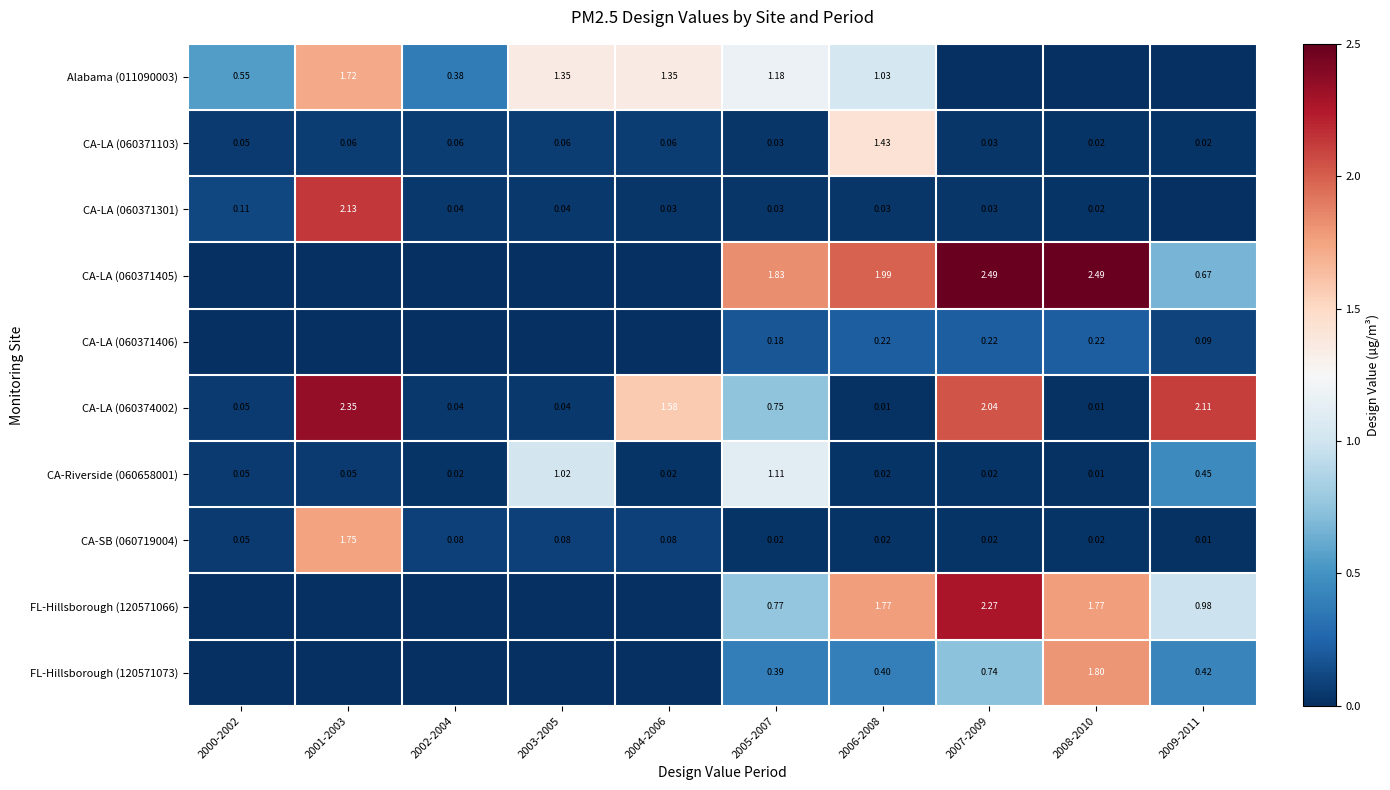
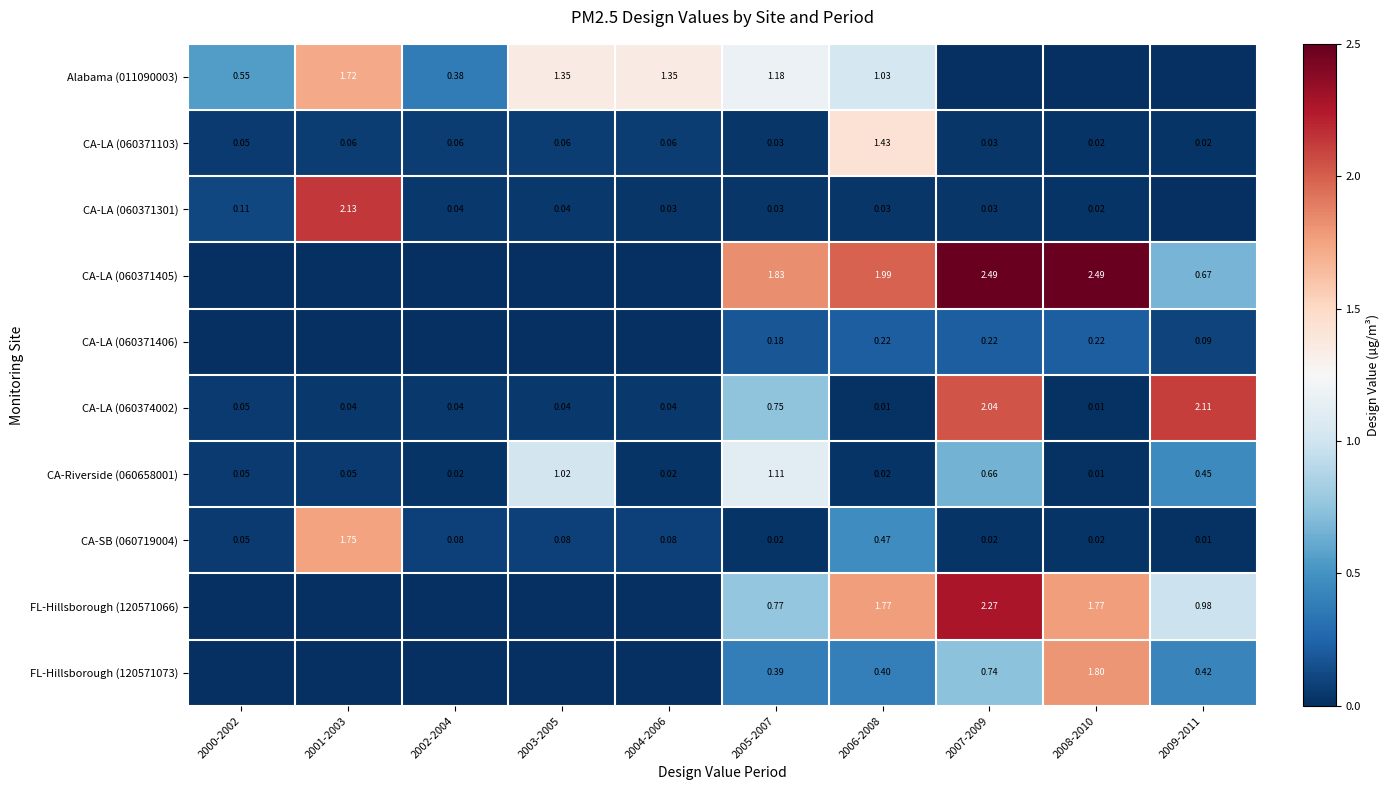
CA-LA (060374002), 2001-2003: 2.35 -> 0.04
CA-LA (060374002), 2004-2006: 1.58 -> 0.04
CA-Riverside (060658001), 2007-2009: 0.02 -> 0.66
CA-SB (060719004), 2006-2008: 0.02 -> 0.47
